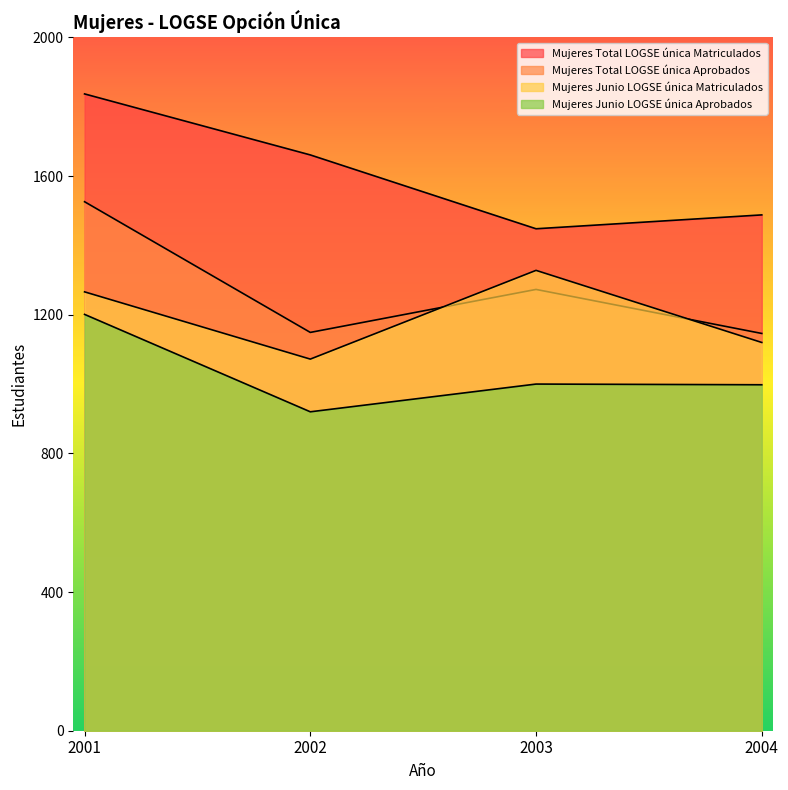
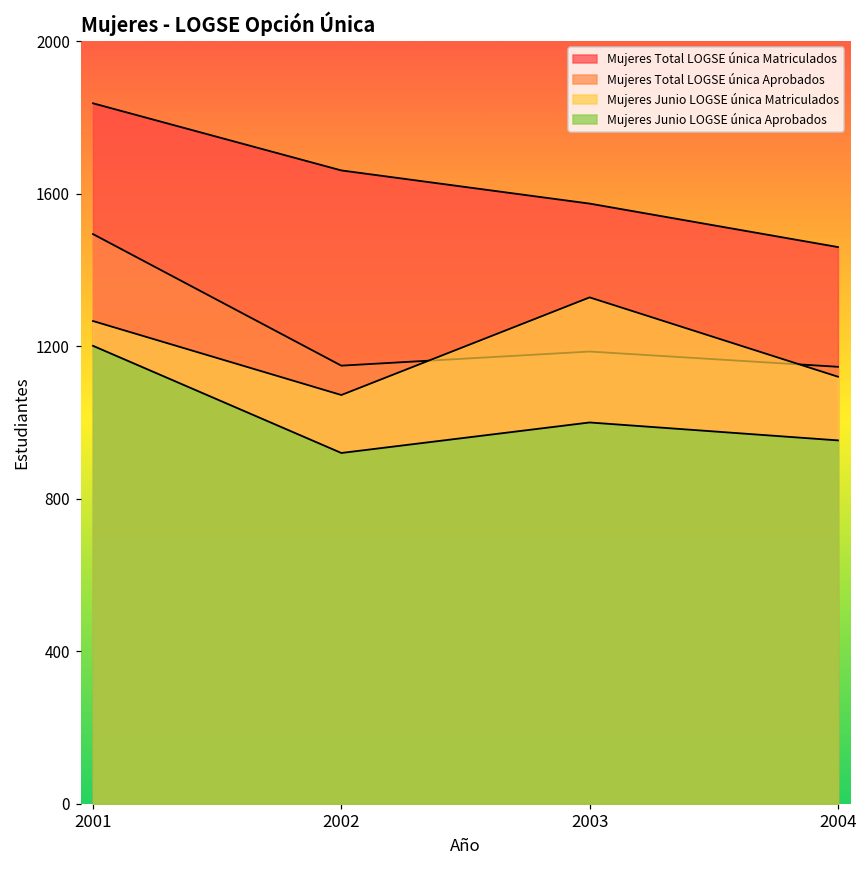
Mujeres Total LOGSE única Aprobados, 2001: 1530 -> 1490
Mujeres Total LOGSE única Matriculados, 2003: 1450 -> 1570
Mujeres Total LOGSE única Aprobados, 2003: 1270 -> 1190
Mujeres Total LOGSE única Matriculados, 2004: 1490 -> 1460
Mujeres Junio LOGSE única Aprobados, 2004: 1000 -> 950
